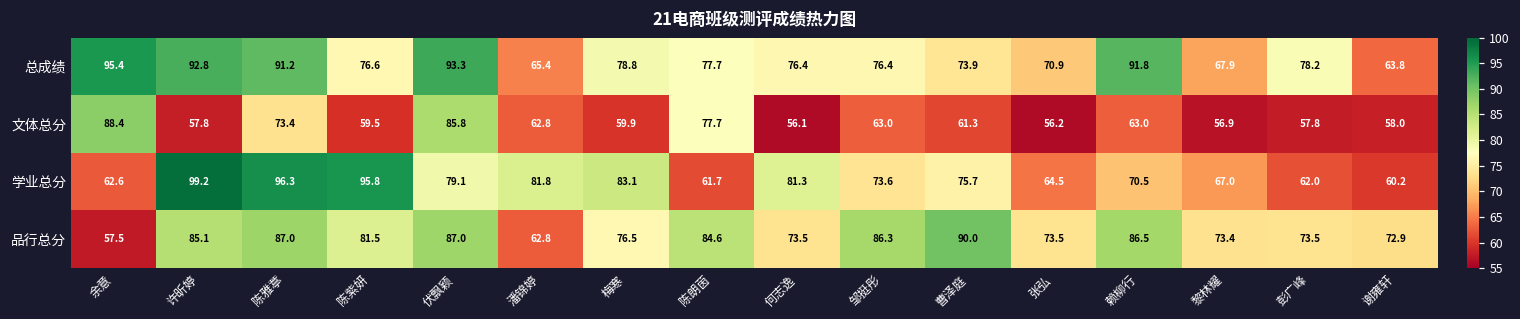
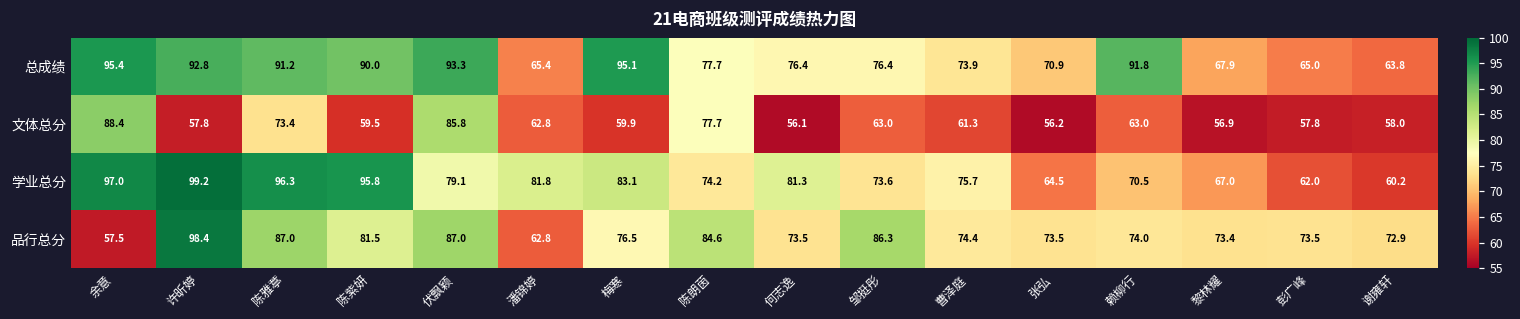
总成绩, 陈紫妍: 76.6 -> 90.0
总成绩, 梅寒: 78.8 -> 95.1
总成绩, 彭广峰: 78.2 -> 65.0
学业总分, 余意: 62.6 -> 97.0
学业总分, 陈朗茵: 61.7 -> 74.2
品行总分, 许昕婷: 85.1 -> 98.4
品行总分, 曹泽庭: 90.0 -> 74.4
品行总分, 赖柳行: 86.5 -> 74.0
